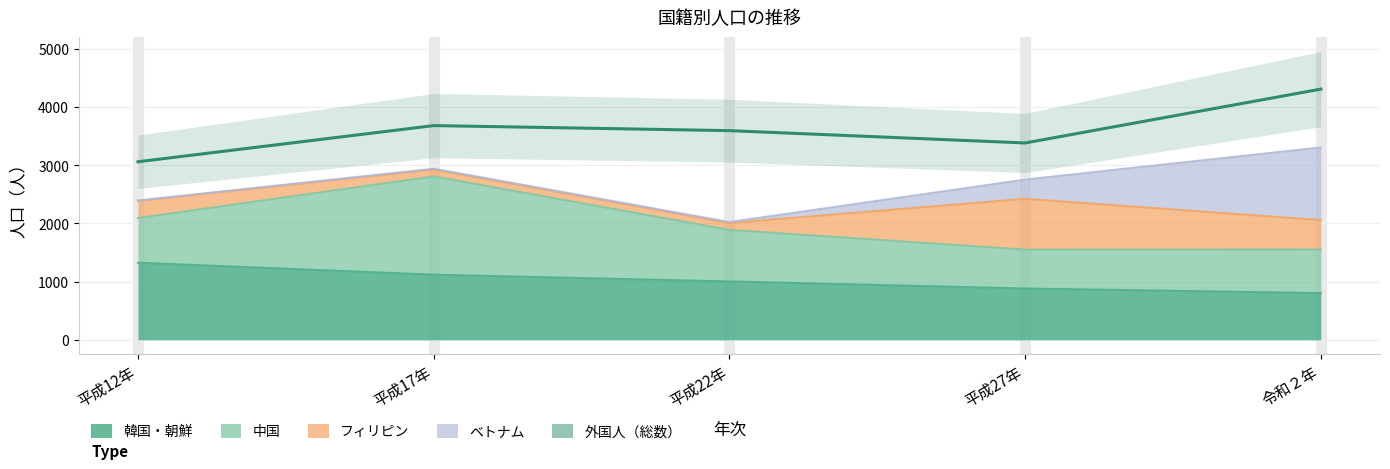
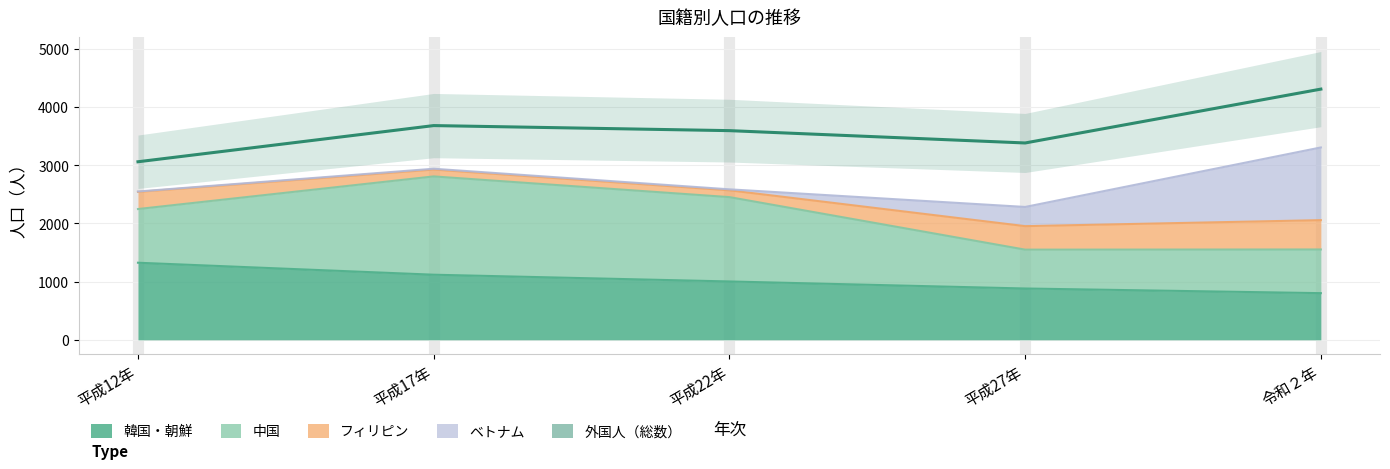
中国, 平成12年: 800 -> 900
中国, 平成22年: 900 -> 1500
フィリピン, 平成27年: 900 -> 400
